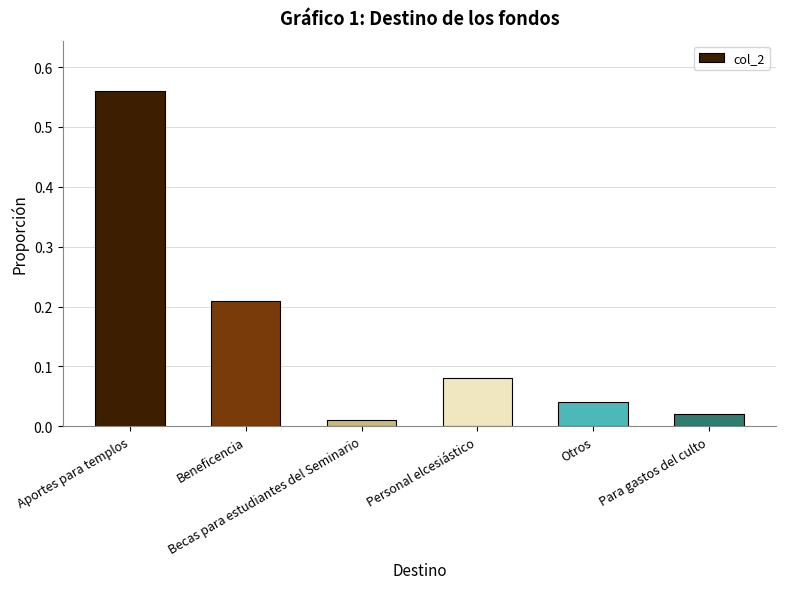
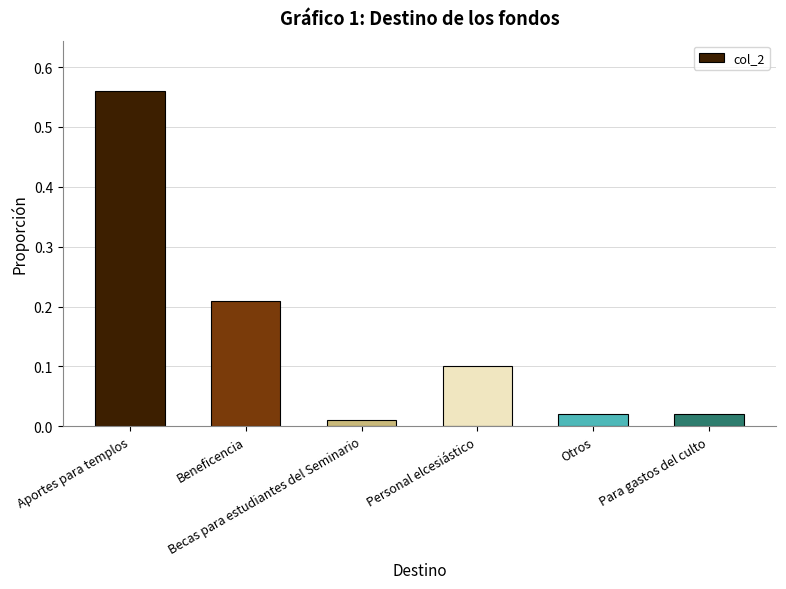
Personal elcesiástico: 0.08 -> 0.10
Otros: 0.04 -> 0.02
